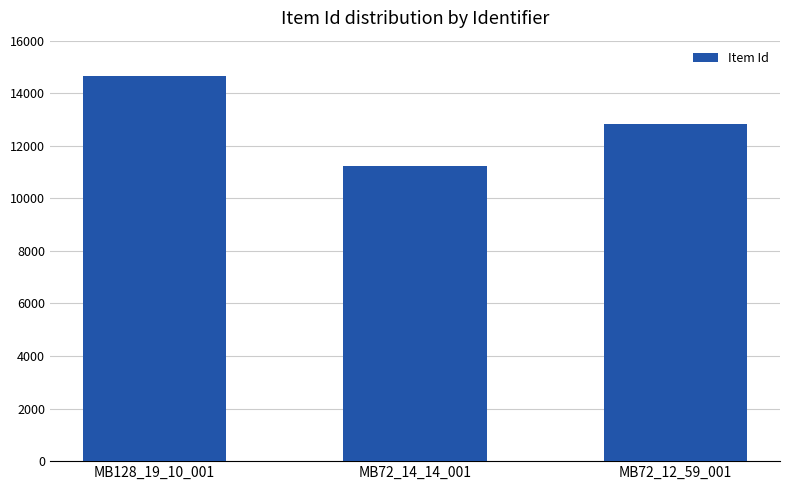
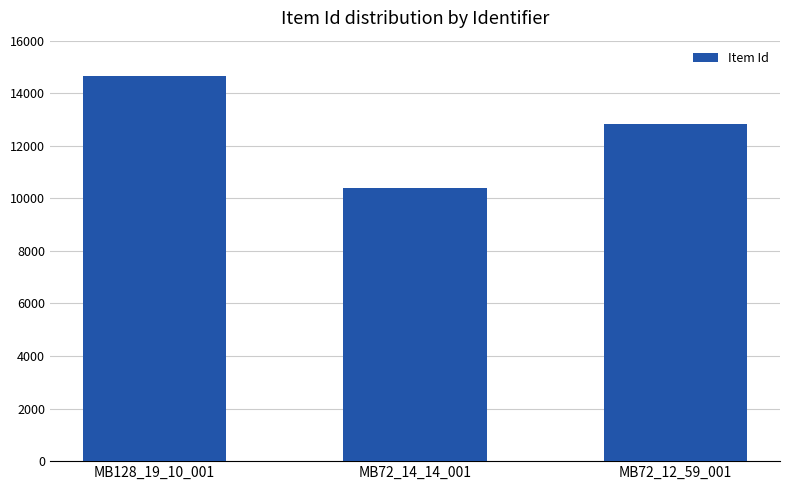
MB72_14_14_001: 11200 -> 10400
